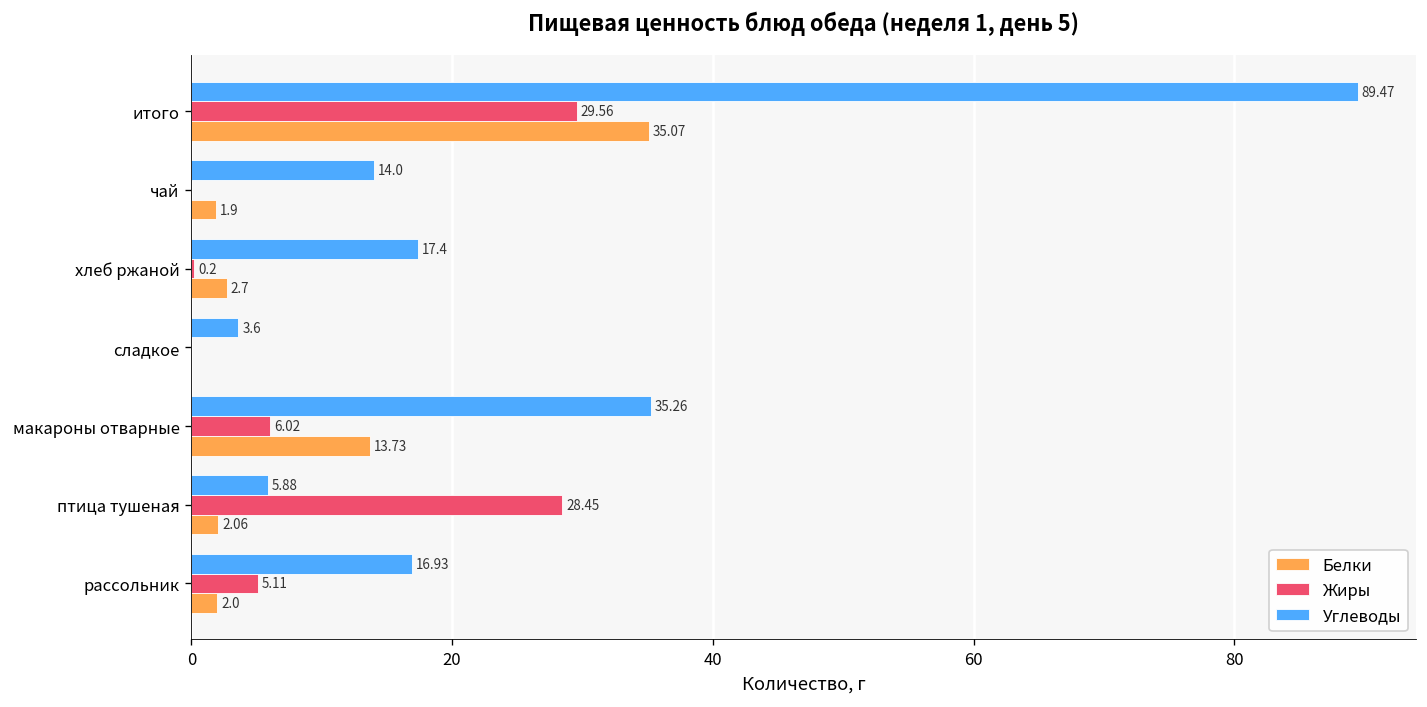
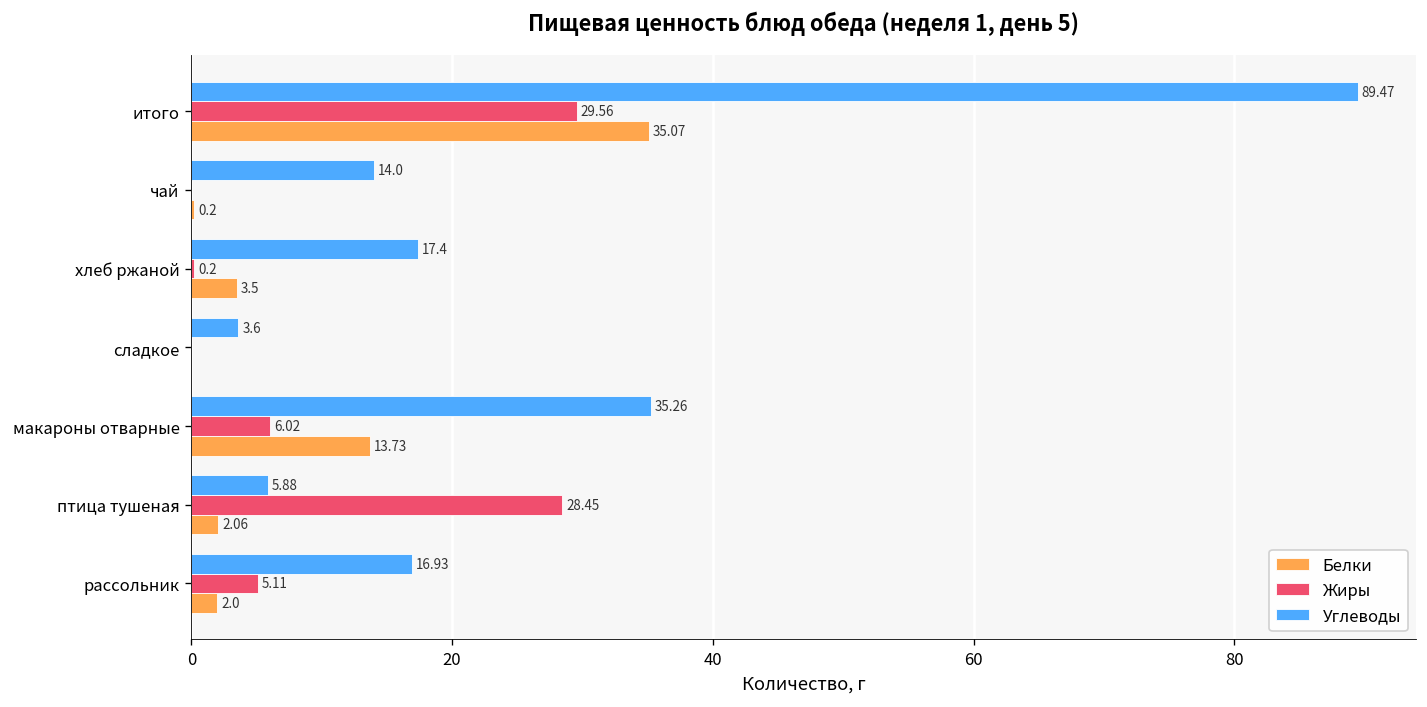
Белки, чай: 1.9 -> 0.2
Белки, хлеб ржаной: 2.7 -> 3.5
